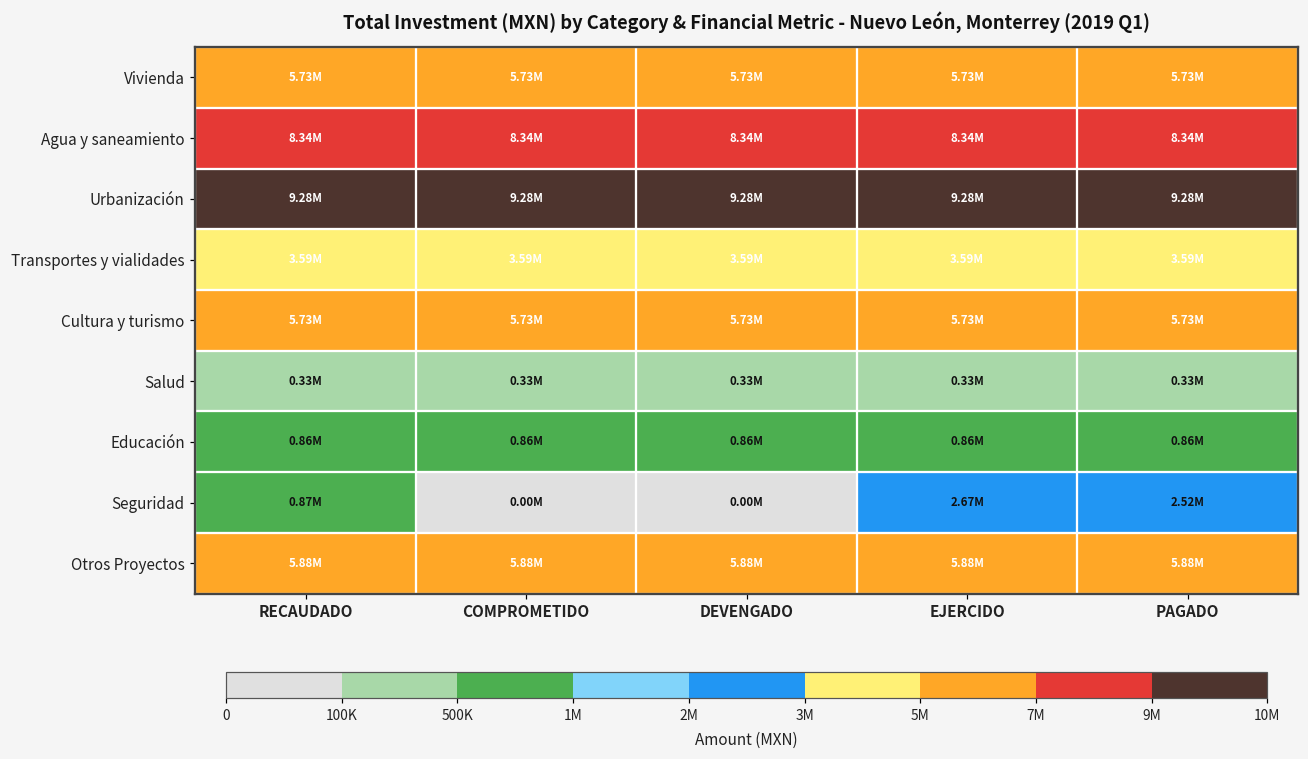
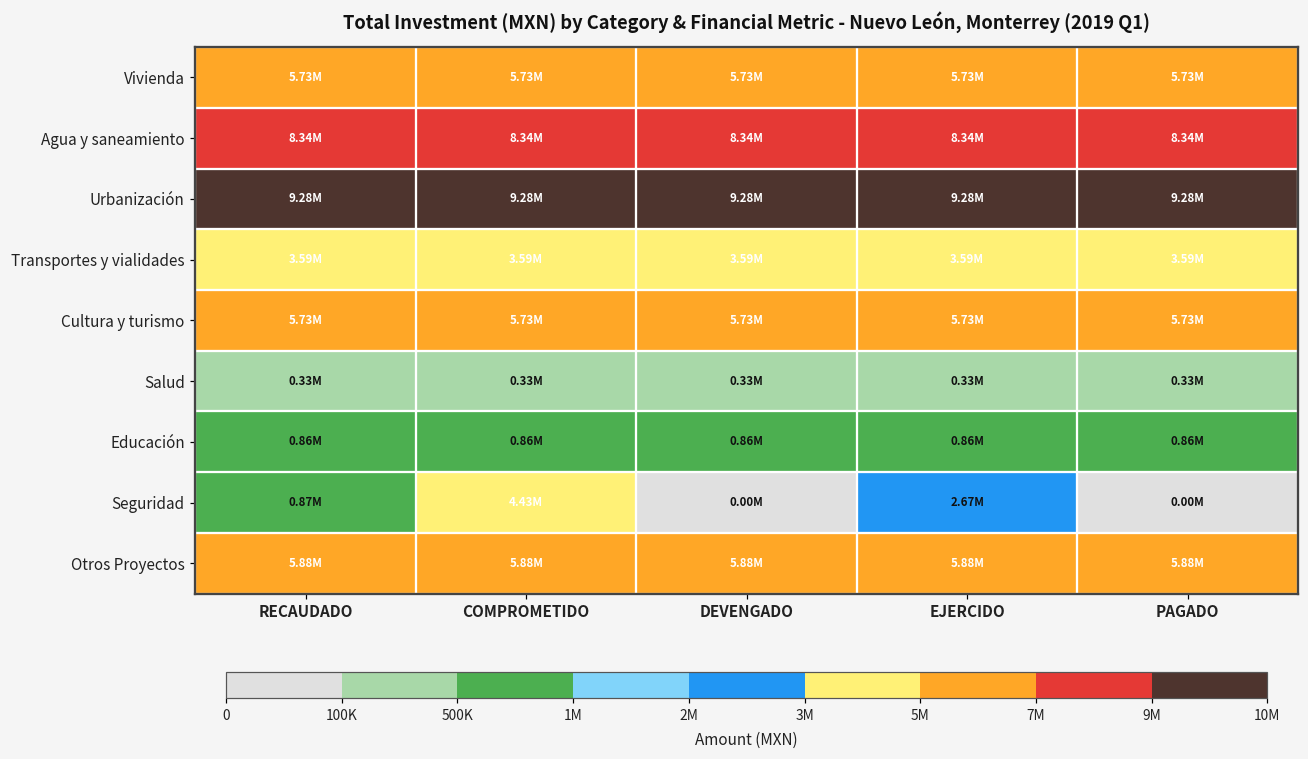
Seguridad, COMPROMETIDO: 0.00M -> 4.43M
Seguridad, PAGADO: 2.52M -> 0.00M
